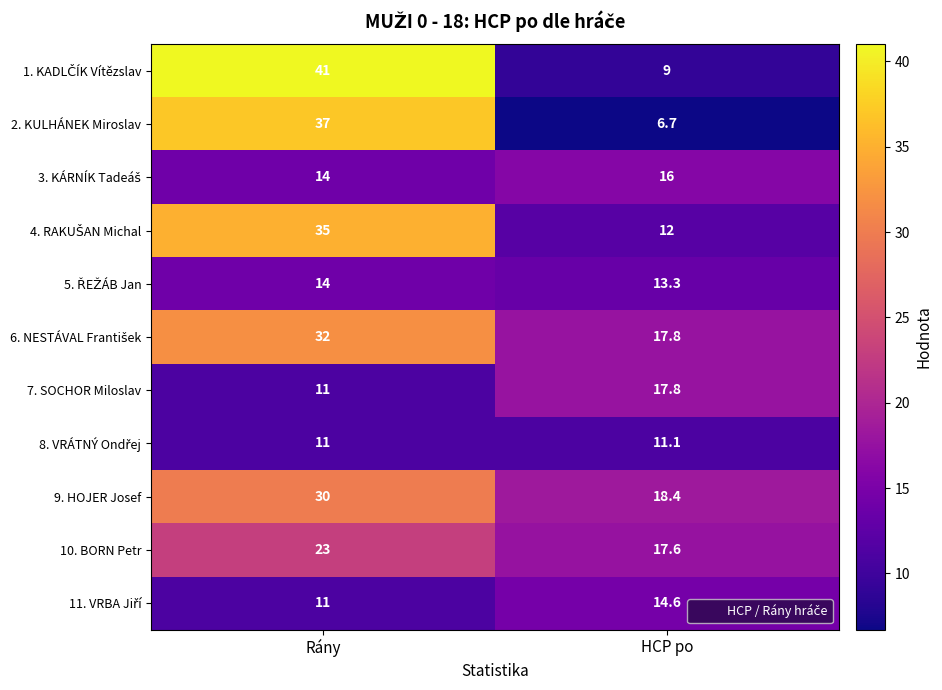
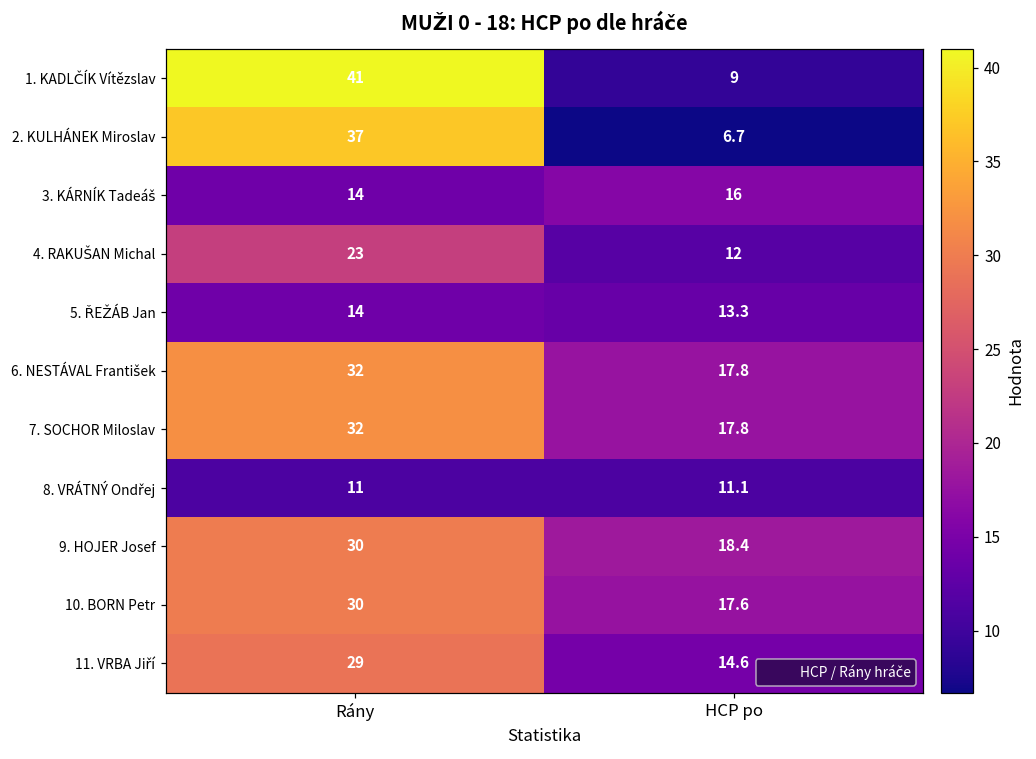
4. RAKUŠAN Michal, Rány: 35 -> 23
7. SOCHOR Miloslav, Rány: 11 -> 32
10. BORN Petr, Rány: 23 -> 30
11. VRBA Jiří, Rány: 11 -> 29
